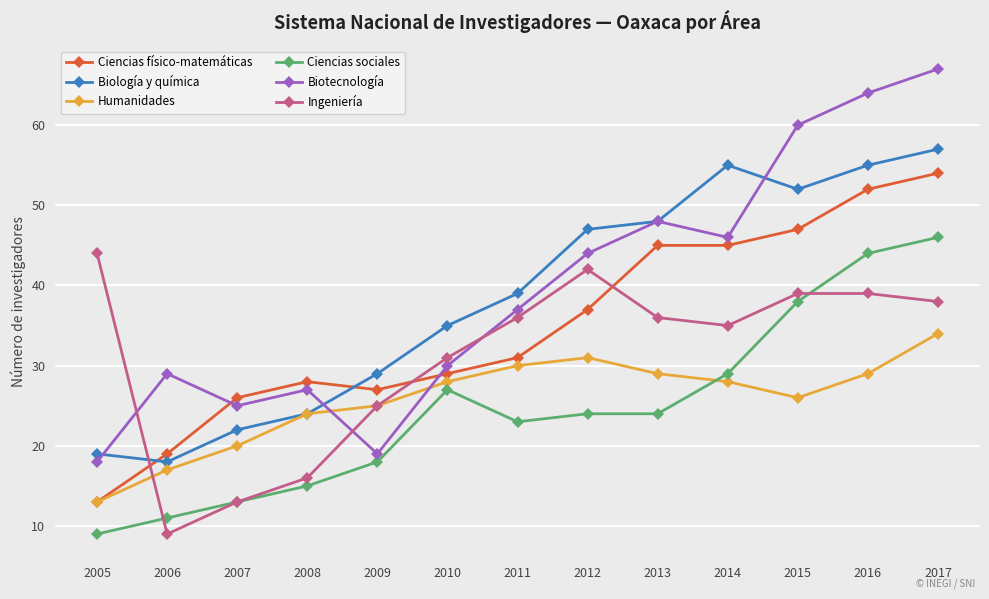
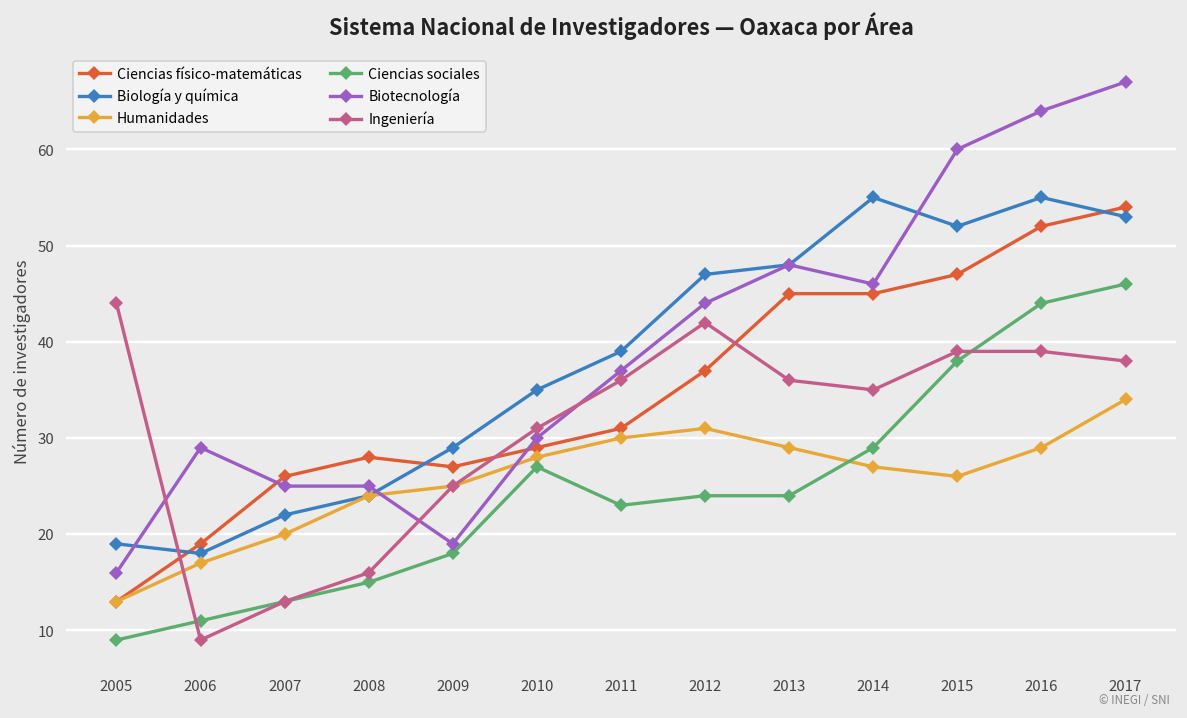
Biotecnología, 2005: 18 -> 16
Biotecnología, 2008: 27 -> 25
Humanidades, 2014: 28 -> 27
Biología y química, 2017: 57 -> 53
